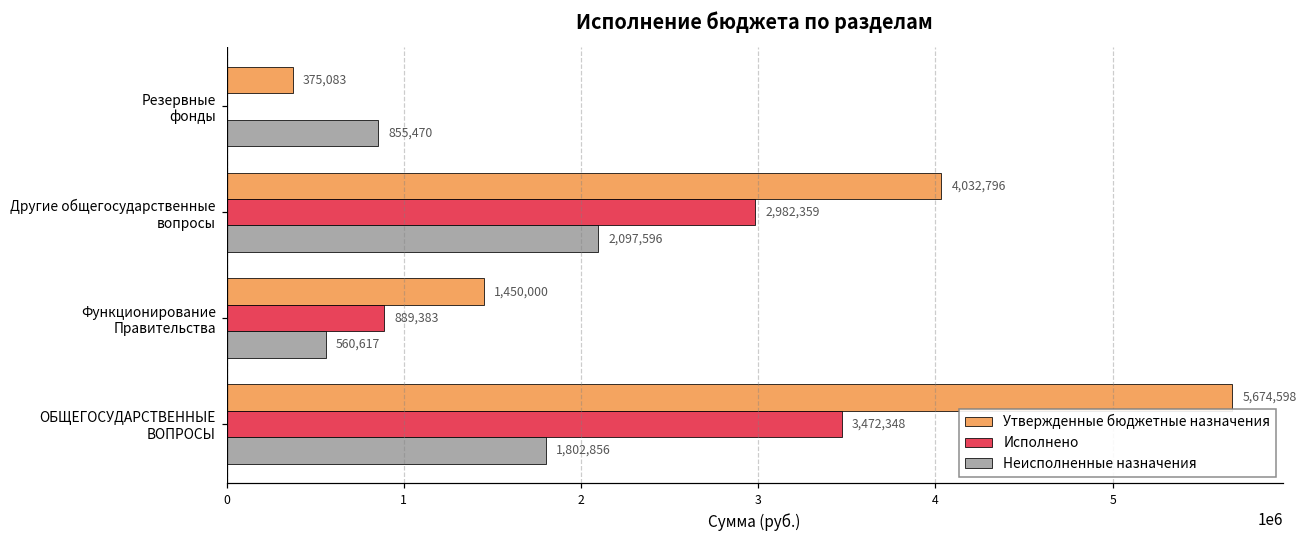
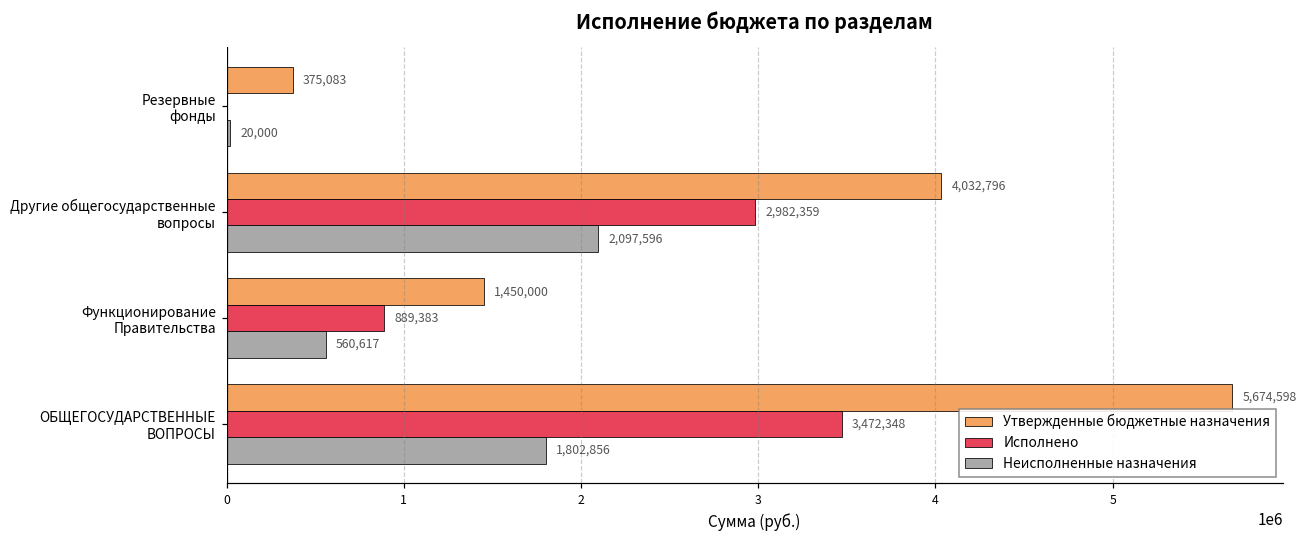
Неисполненные назначения, Резервные фонды: 855,470 -> 20,000
